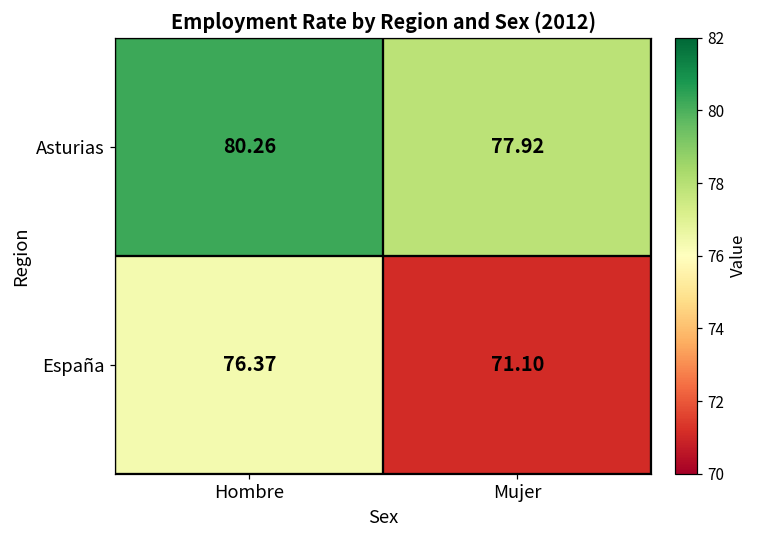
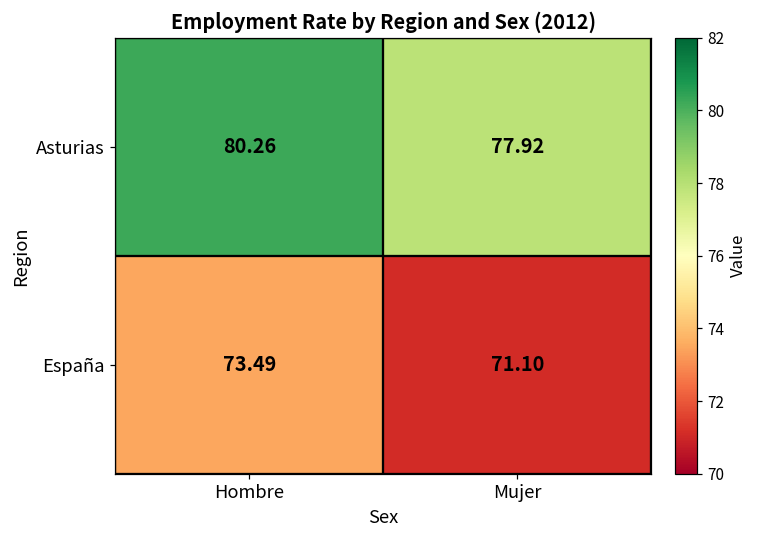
España, Hombre: 76.37 -> 73.49
